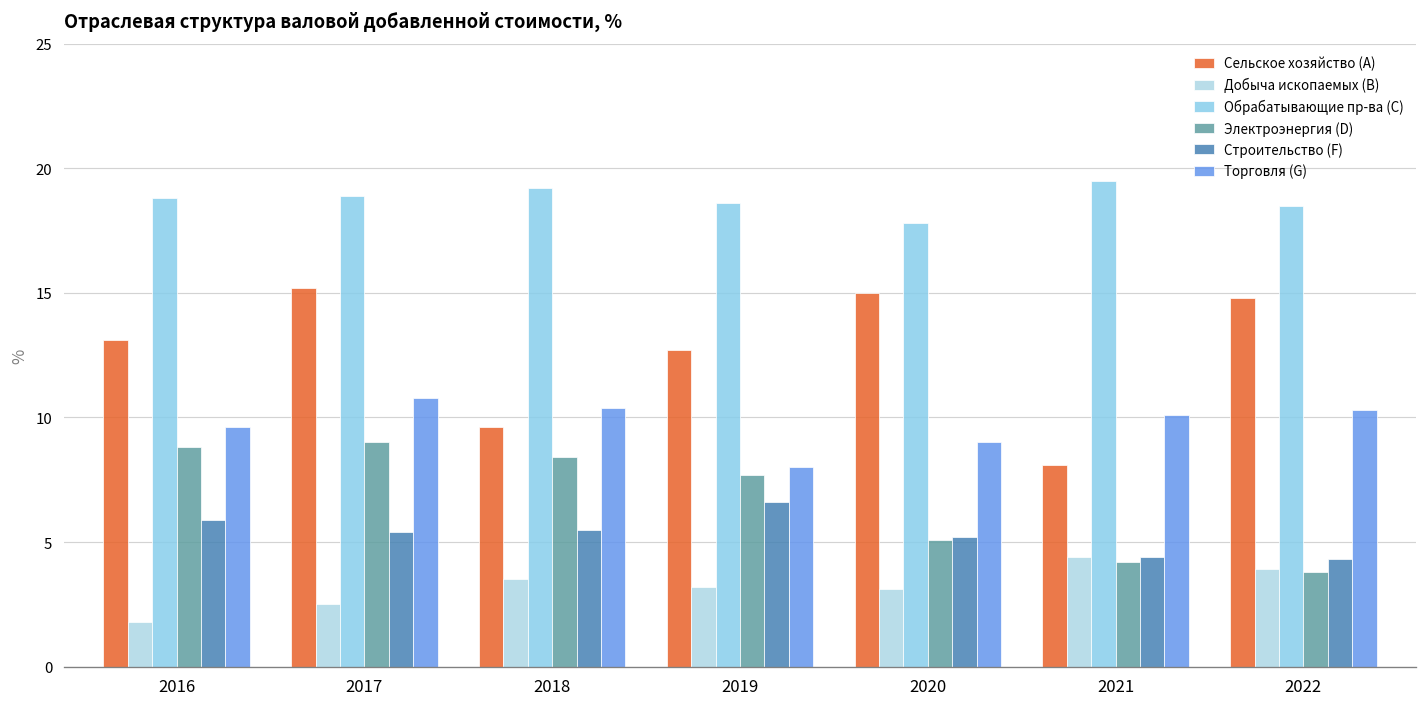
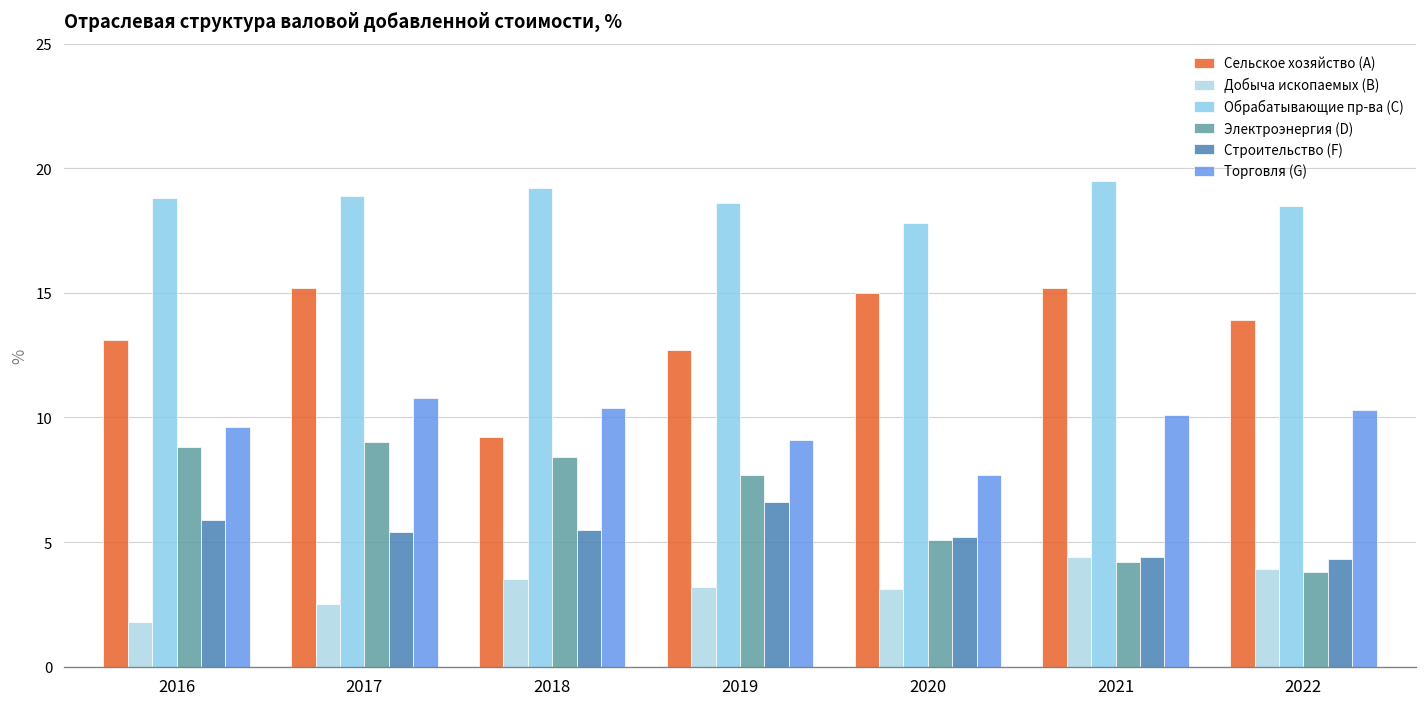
Сельское хозяйство (A), 2018: 9.6 -> 9.2
Торговля (G), 2019: 8.0 -> 9.1
Торговля (G), 2020: 9.0 -> 7.7
Сельское хозяйство (A), 2021: 8.1 -> 15.2
Сельское хозяйство (A), 2022: 14.8 -> 13.9
